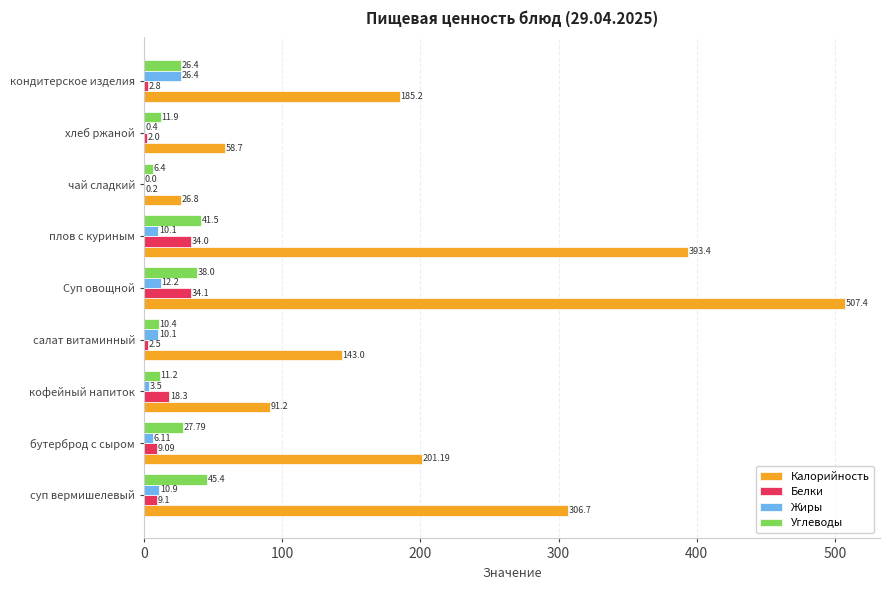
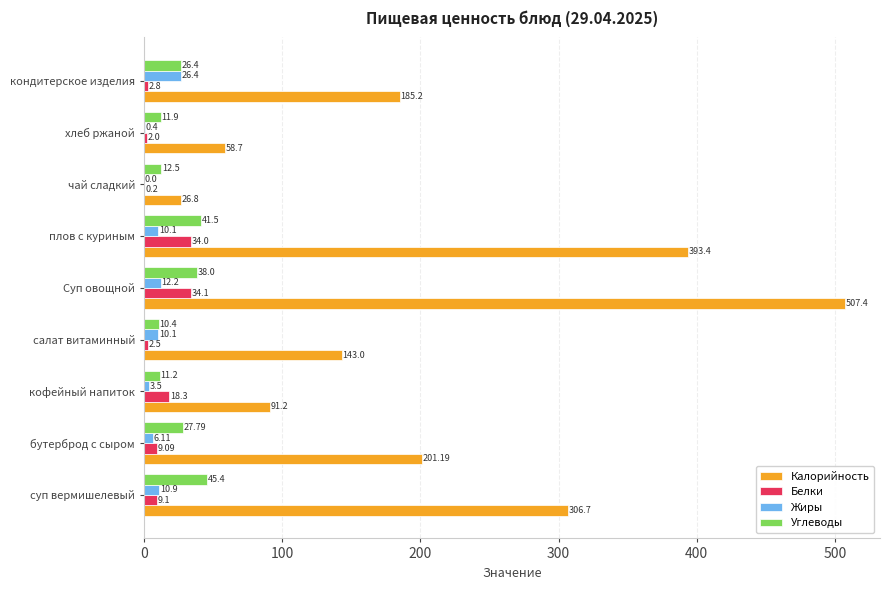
Углеводы, чай сладкий: 6.4 -> 12.5
